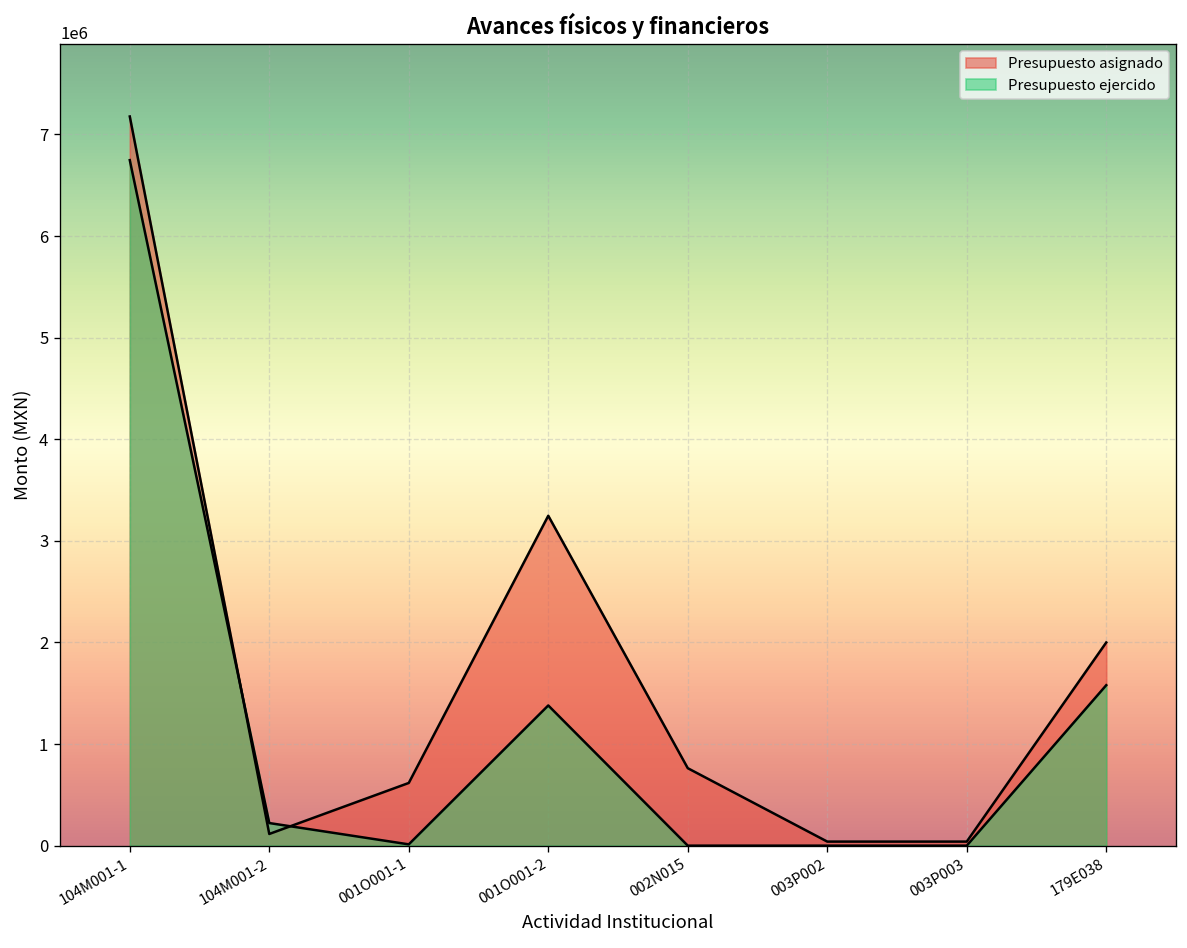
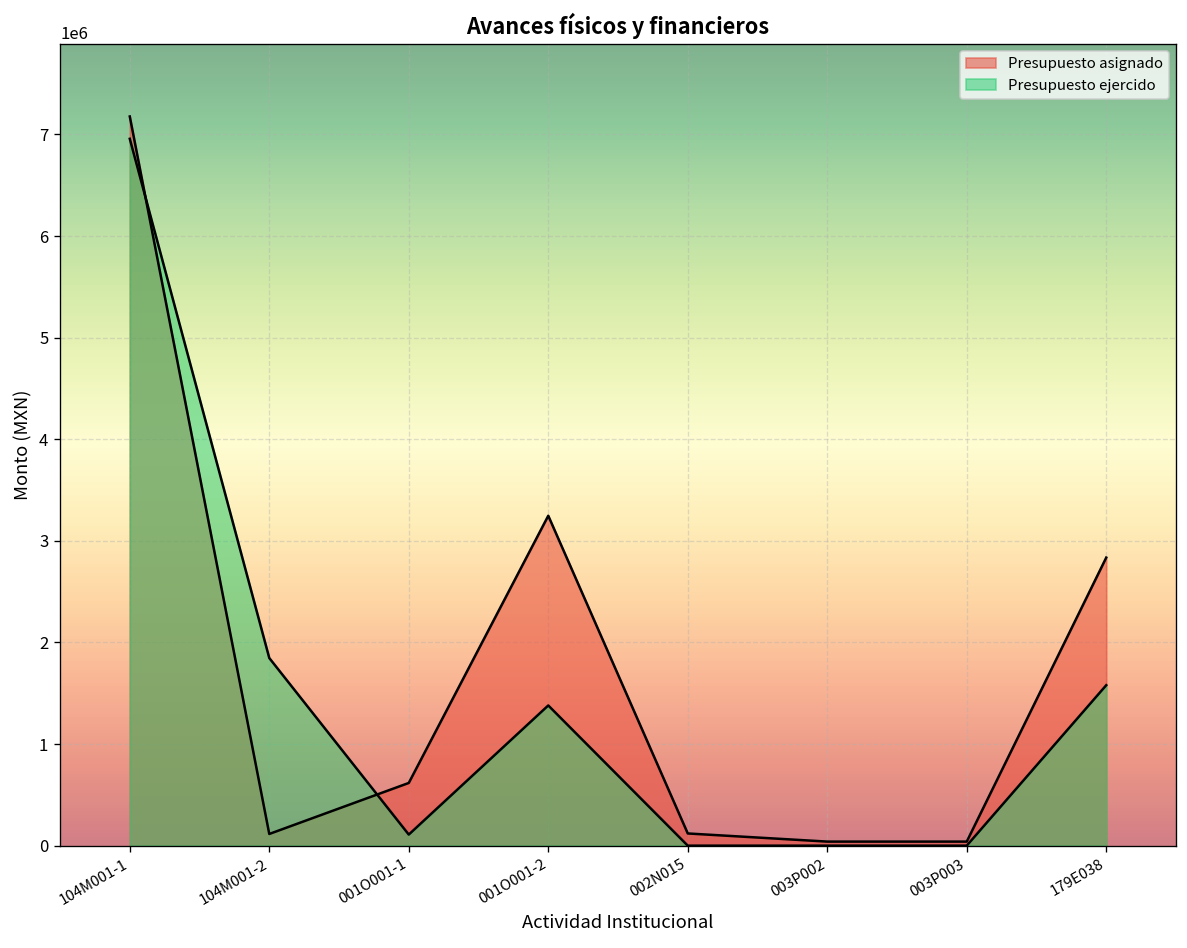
Presupuesto ejercido, 104M001-1: 6700000 -> 7000000
Presupuesto ejercido, 104M001-2: 200000 -> 1800000
Presupuesto ejercido, 001O001-1: 0 -> 100000
Presupuesto asignado, 002N015: 800000 -> 100000
Presupuesto asignado, 179E038: 2000000 -> 2800000
